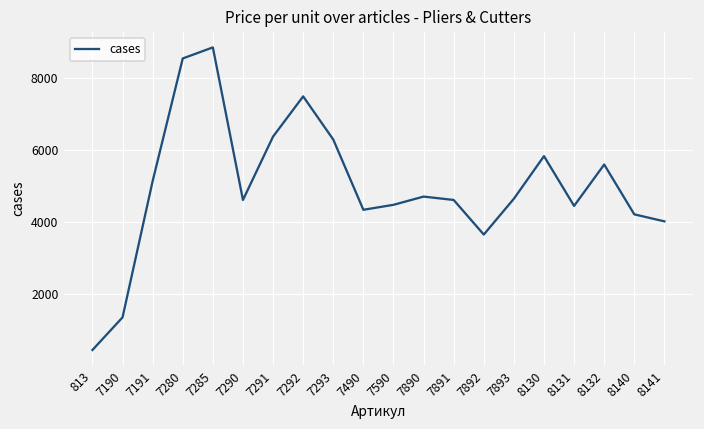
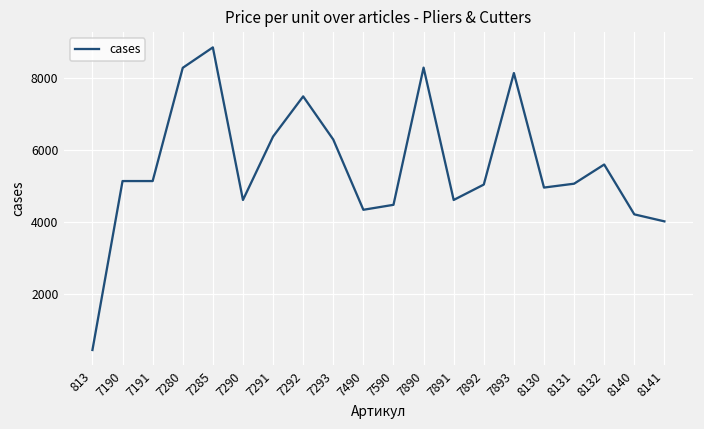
7190: 1400 -> 5100
7280: 8500 -> 8300
7890: 4700 -> 8300
7892: 3700 -> 5000
7893: 4600 -> 8100
8130: 5800 -> 5000
8131: 4400 -> 5100
